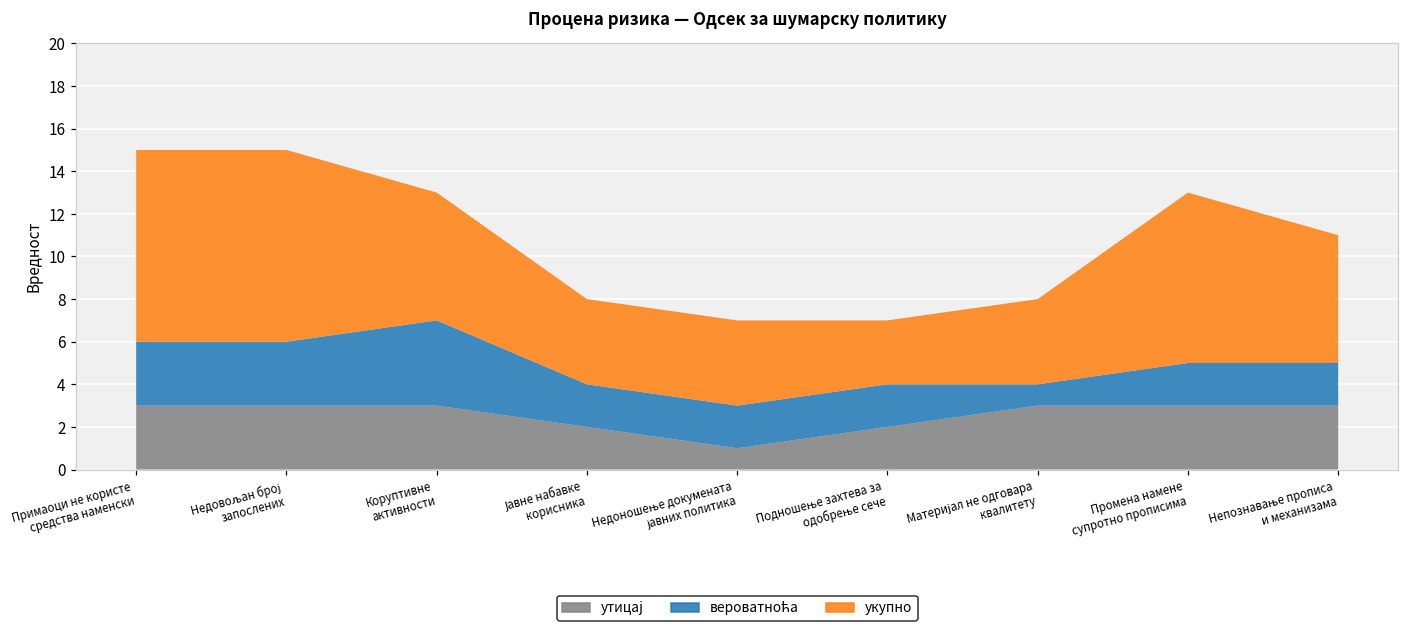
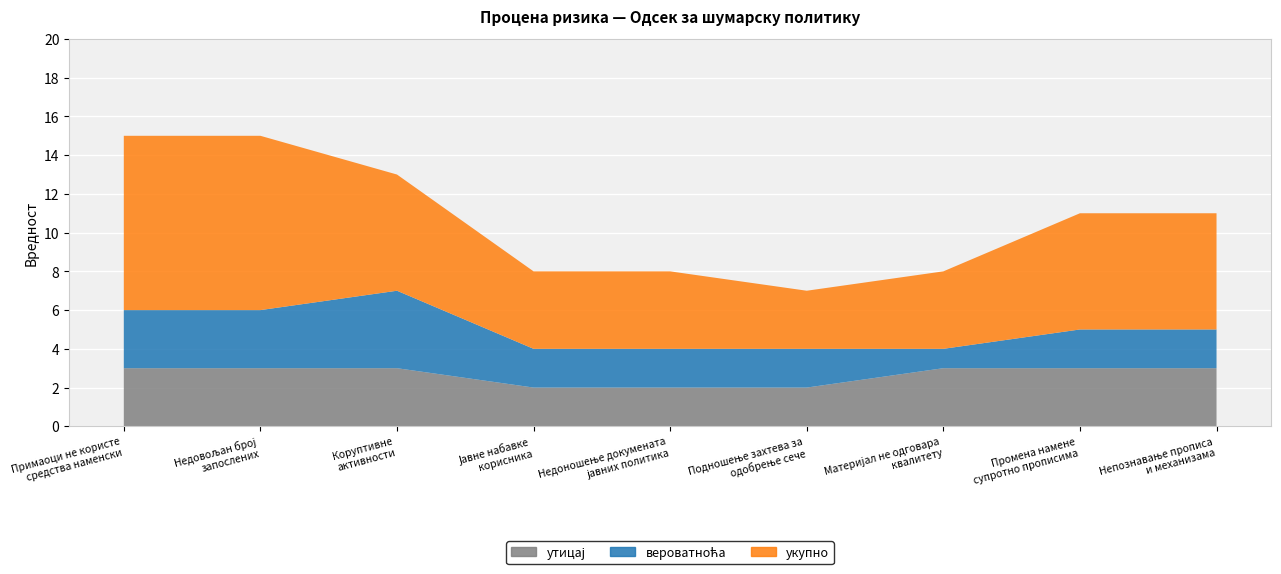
утицај, Недоношење докумената јавних политика: 1 -> 2
укупно, Промена намене супротно прописима: 8 -> 6
